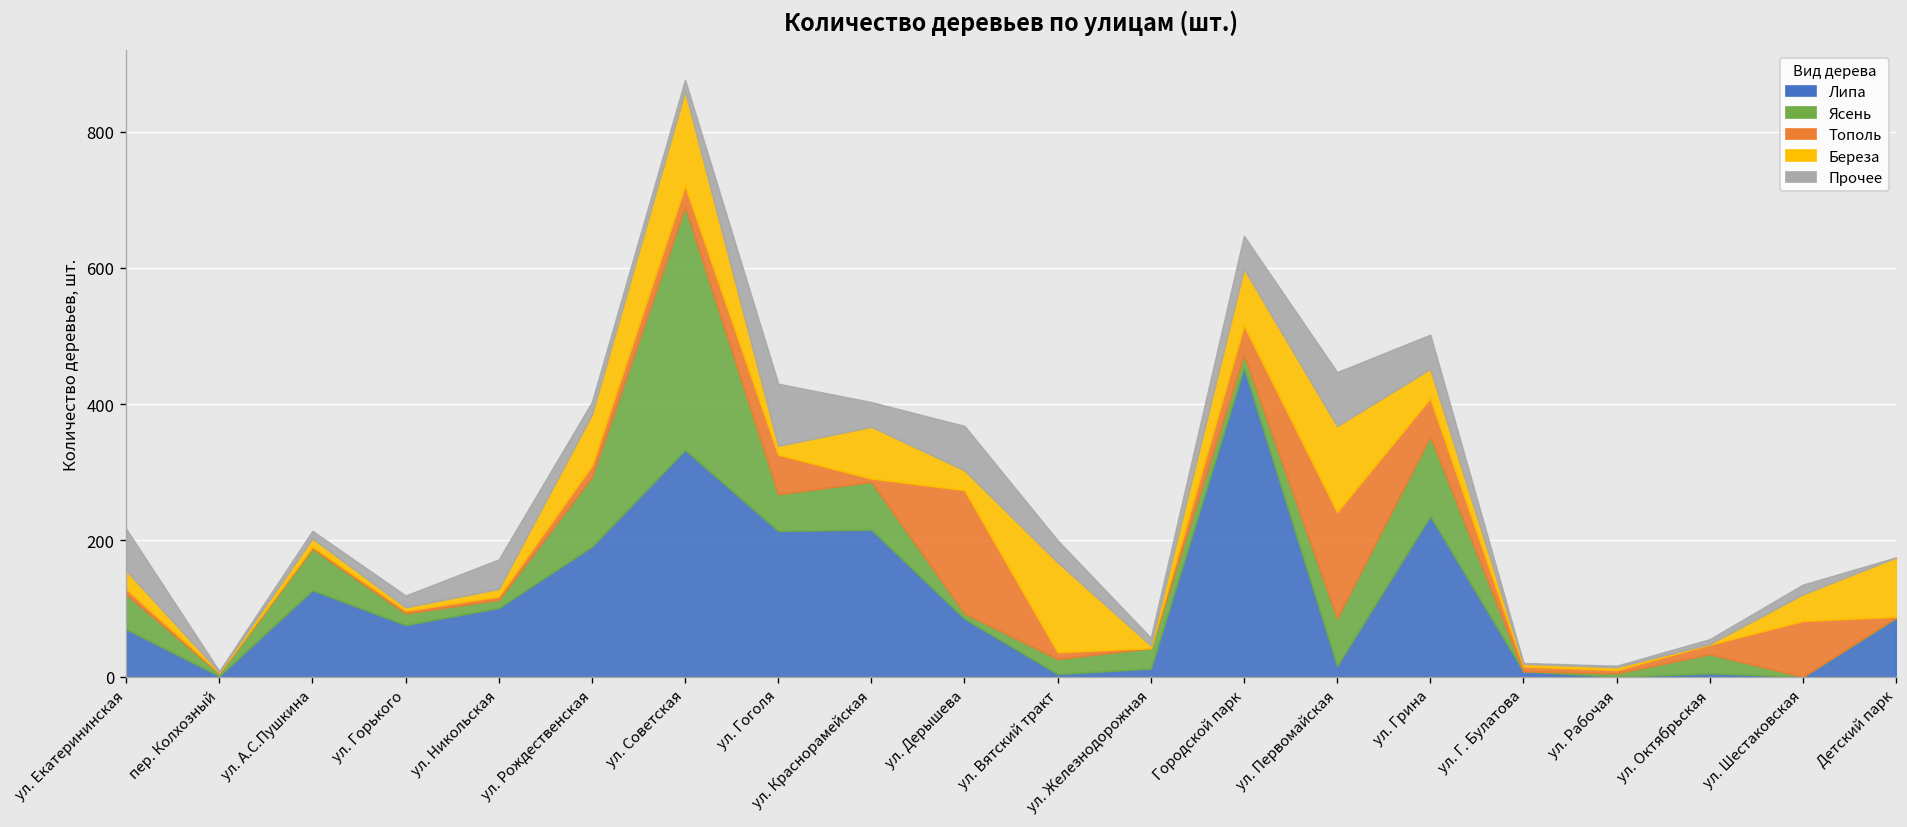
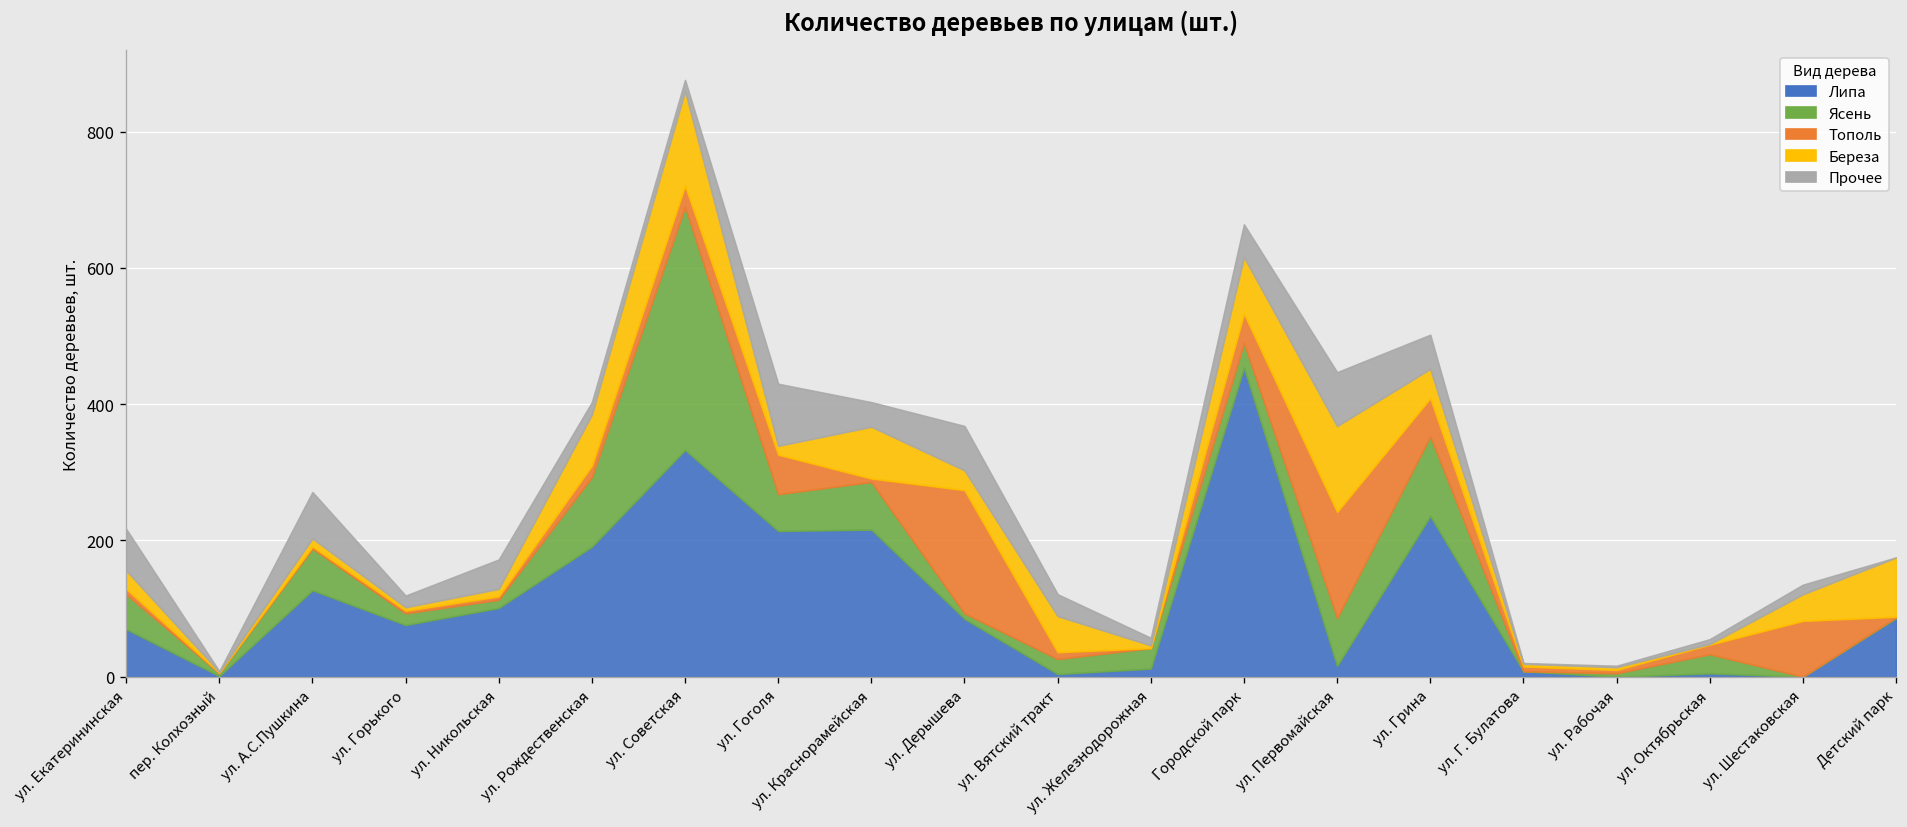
Прочее, ул. А.С.Пушкина: 10 -> 70
Береза, ул. Вятский тракт: 130 -> 50
Ясень, Городской парк: 20 -> 40
